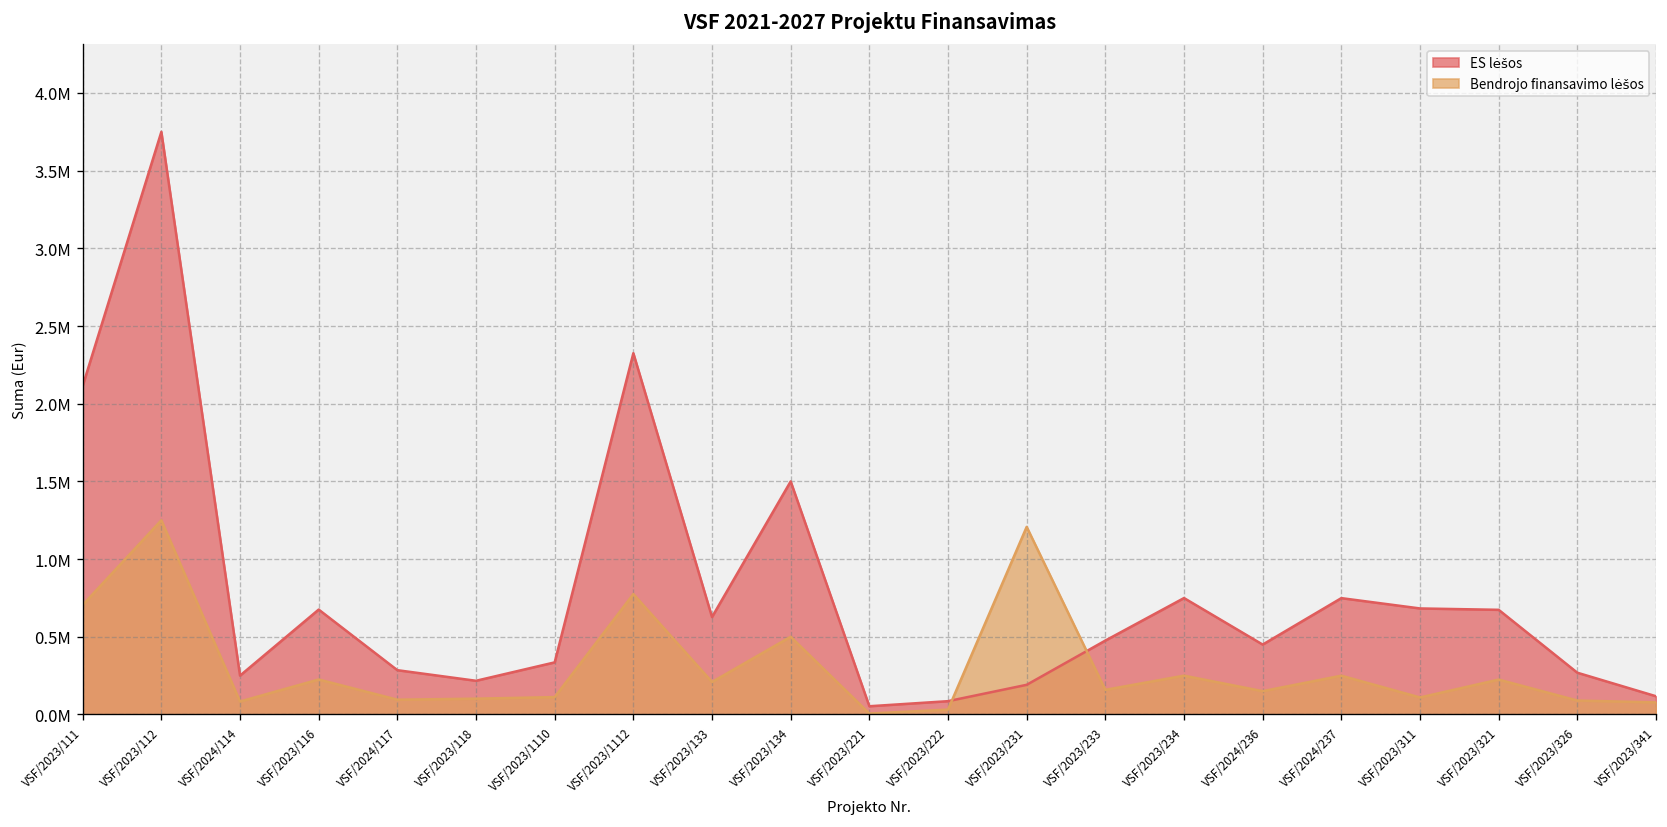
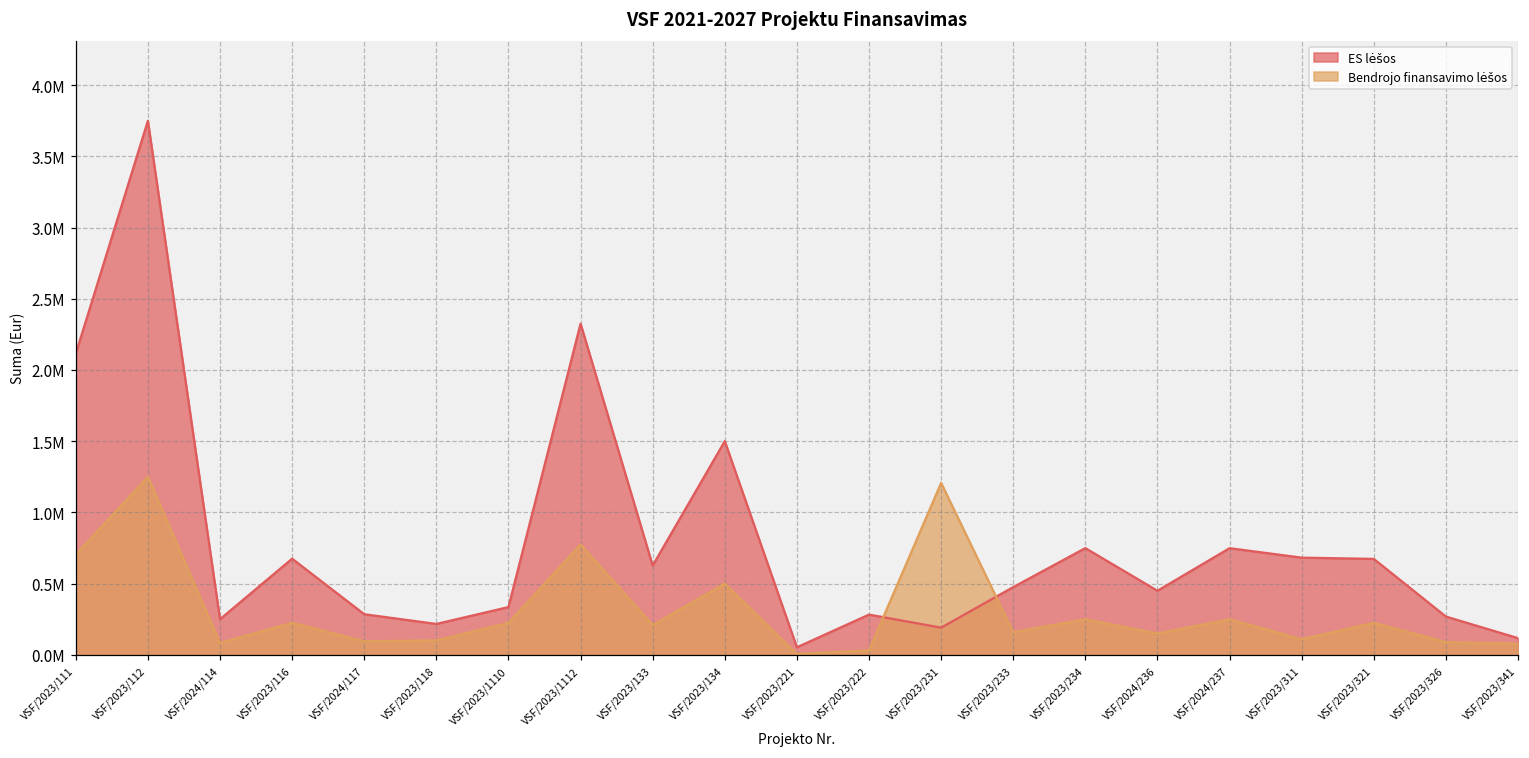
Bendrojo finansavimo lėšos, VSF/2023/1110: 110000 -> 220000
ES lėšos, VSF/2023/222: 90000 -> 280000
